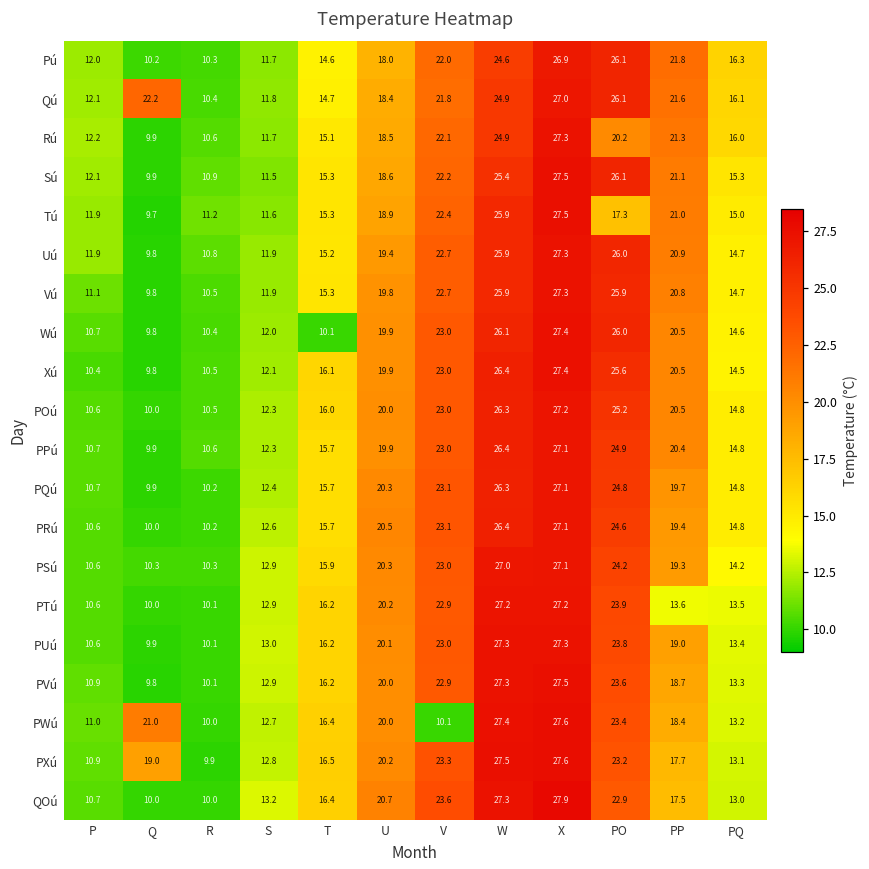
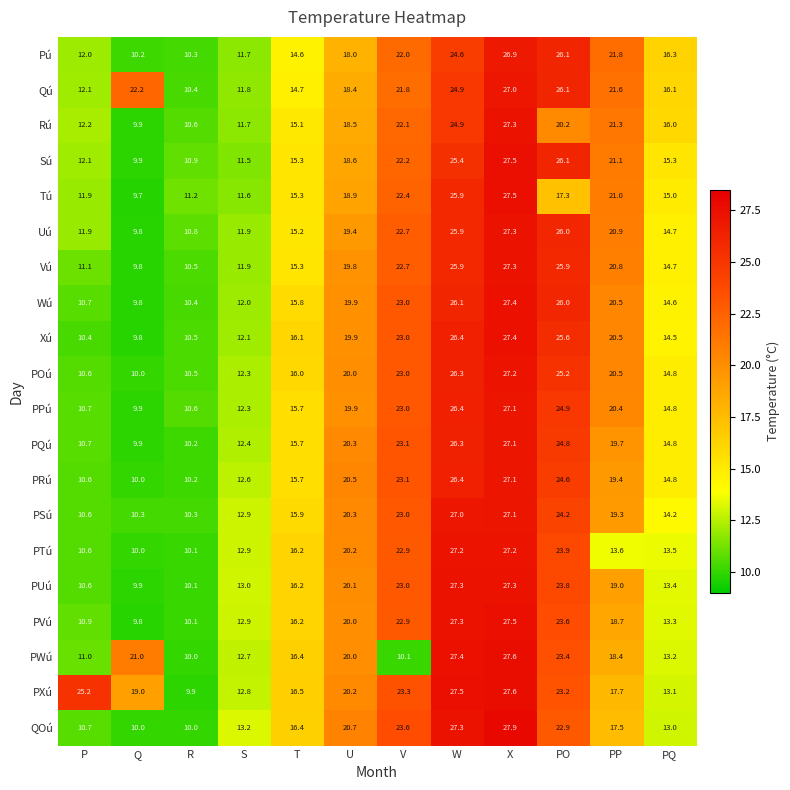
Wú, T: 10.1 -> 15.8
PXú, P: 10.9 -> 25.2
